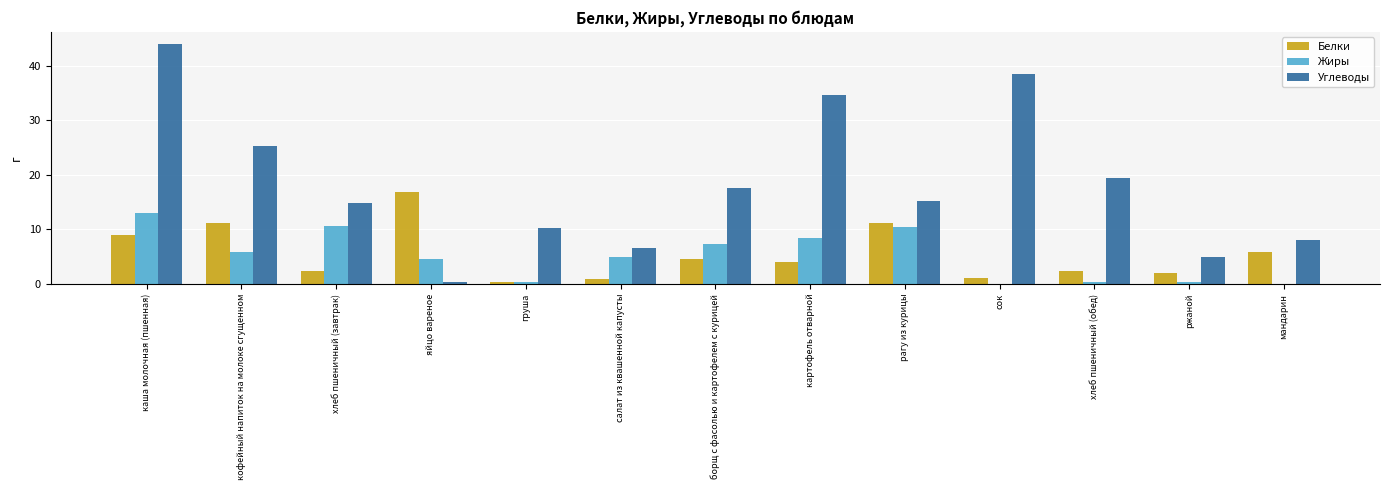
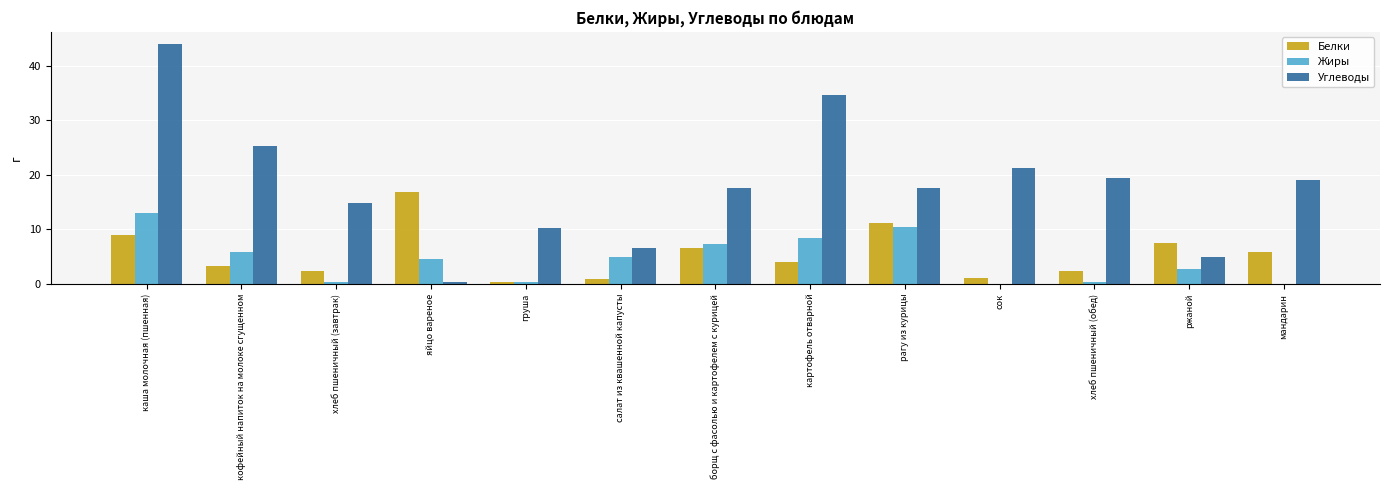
Белки, кофейный напиток на молоке сгущенном: 11 -> 3
Жиры, хлеб пшеничный (завтрак): 11 -> 0
Белки, борщ с фасолью и картофелем с курицей: 4 -> 7
Углеводы, рагу из курицы: 15 -> 18
Углеводы, сок: 39 -> 21
Белки, ржаной: 2 -> 7
Жиры, ржаной: 0 -> 3
Углеводы, мандарин: 8 -> 19
